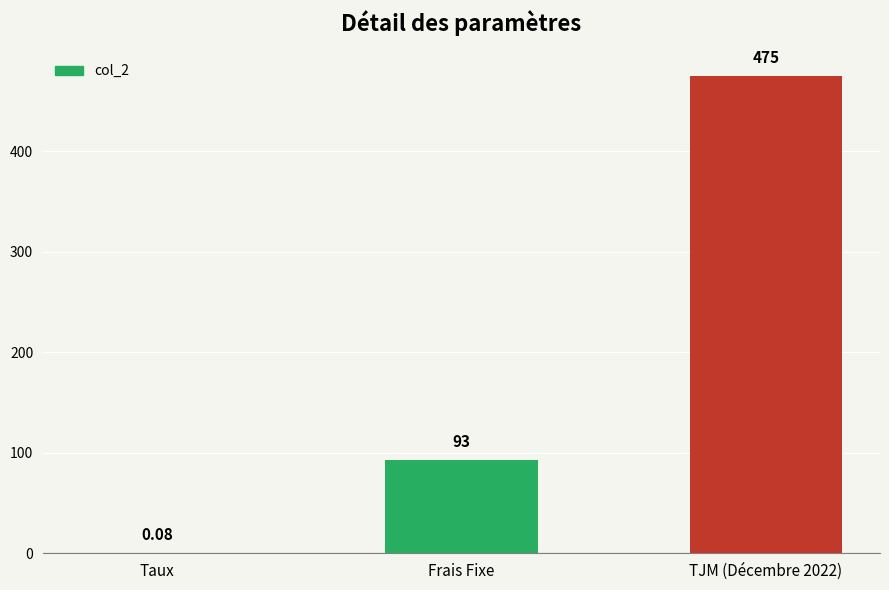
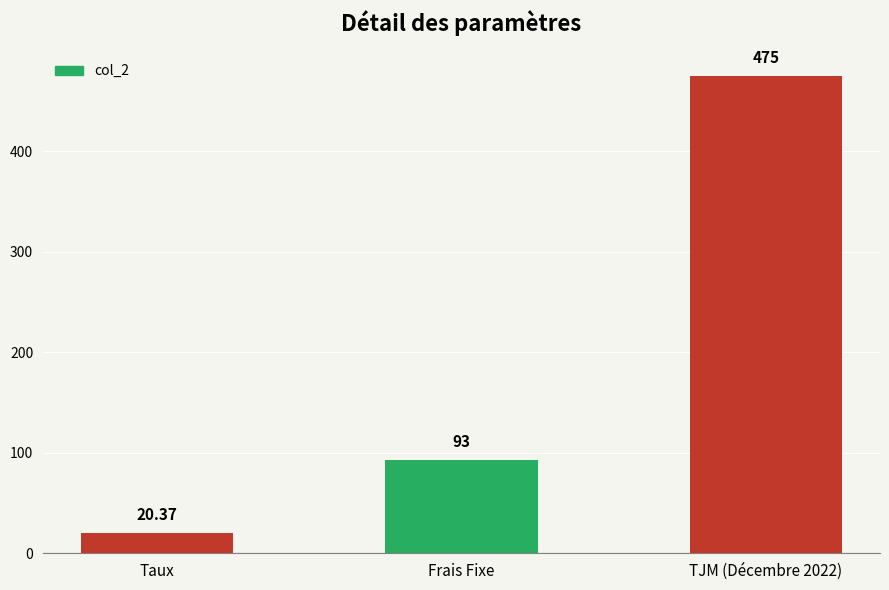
Taux: 0.08 -> 20.37
